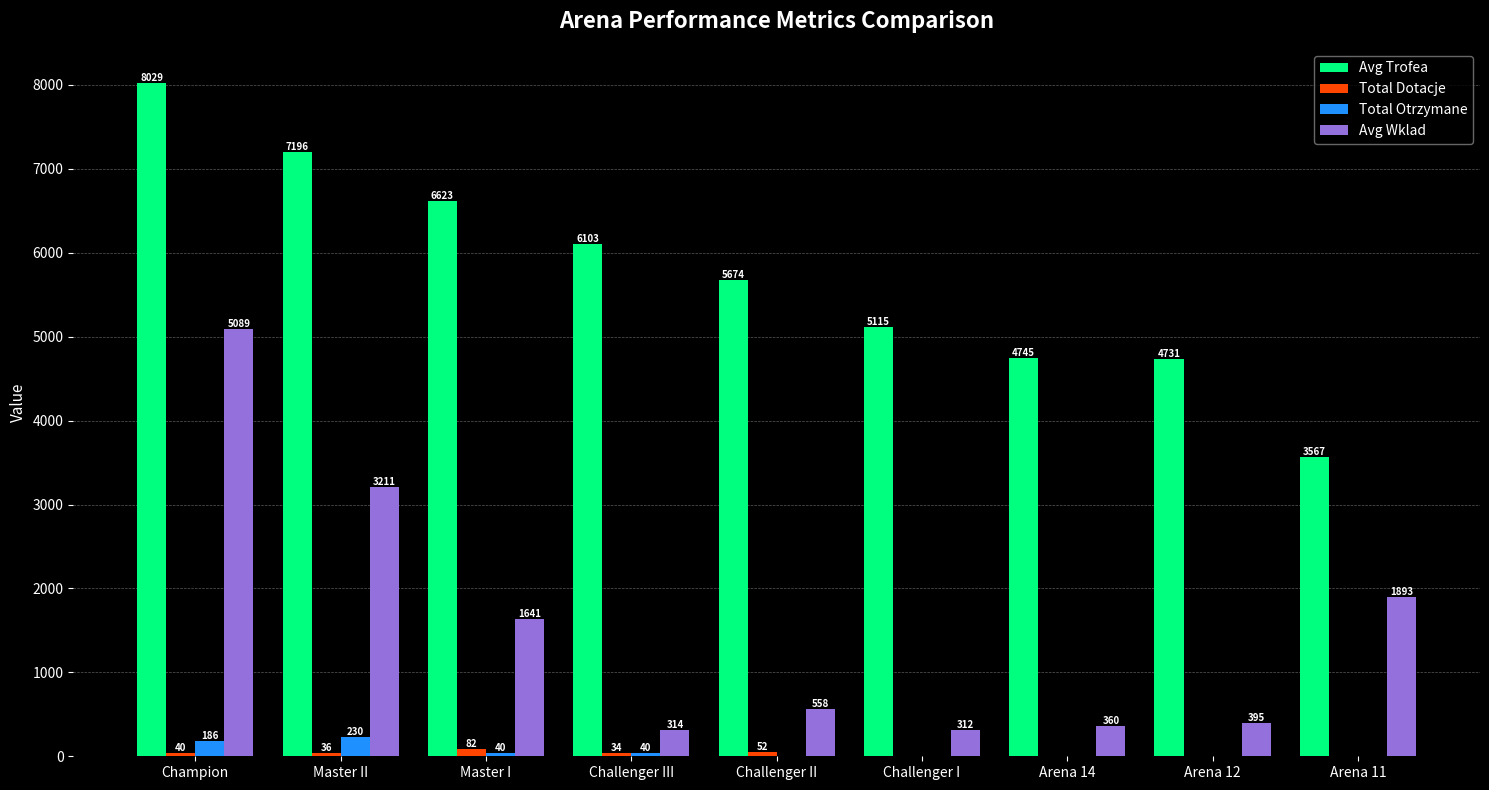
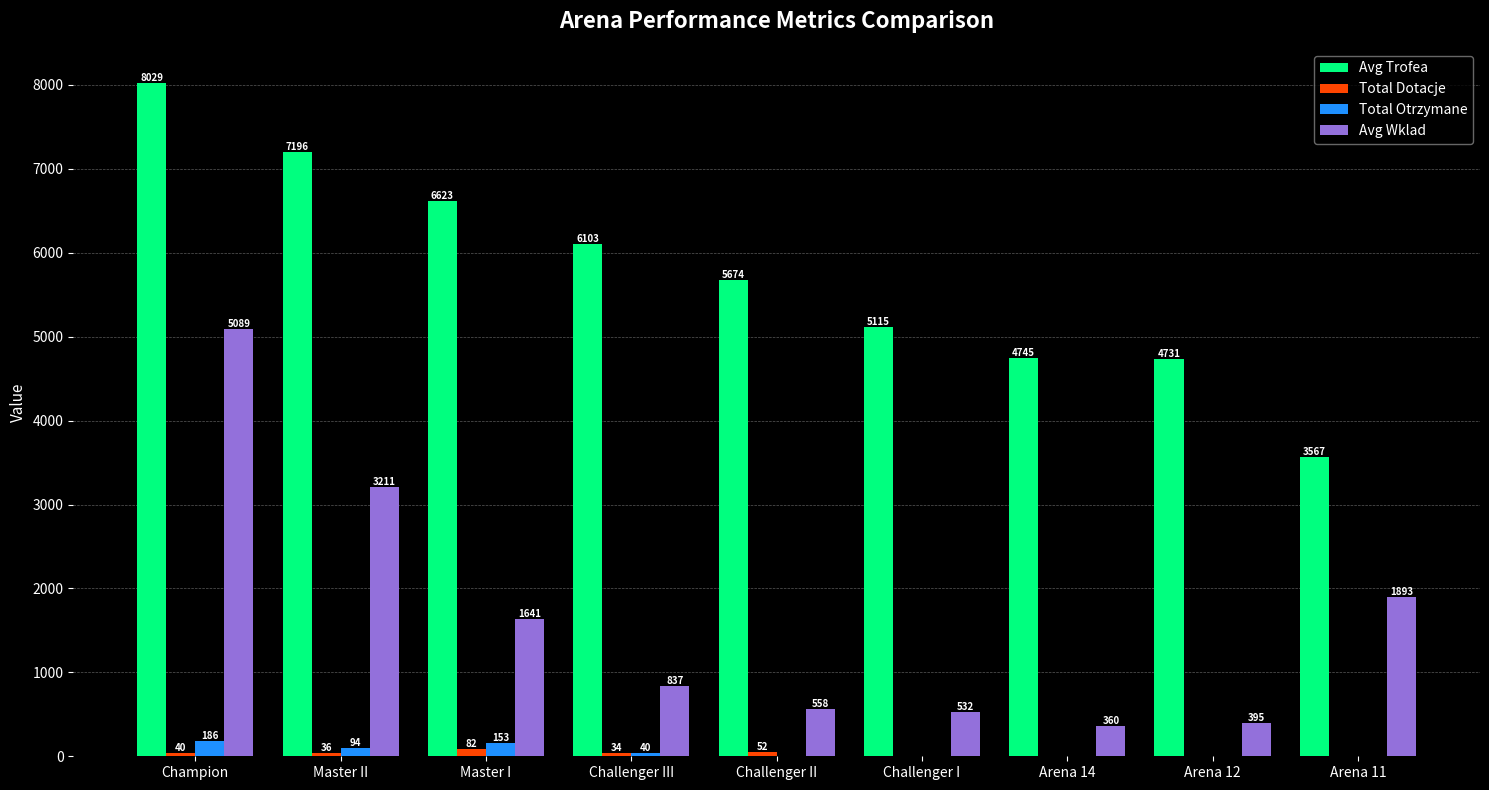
Total Otrzymane, Master II: 230 -> 94
Total Otrzymane, Master I: 40 -> 153
Avg Wklad, Challenger III: 314 -> 837
Avg Wklad, Challenger I: 312 -> 532
